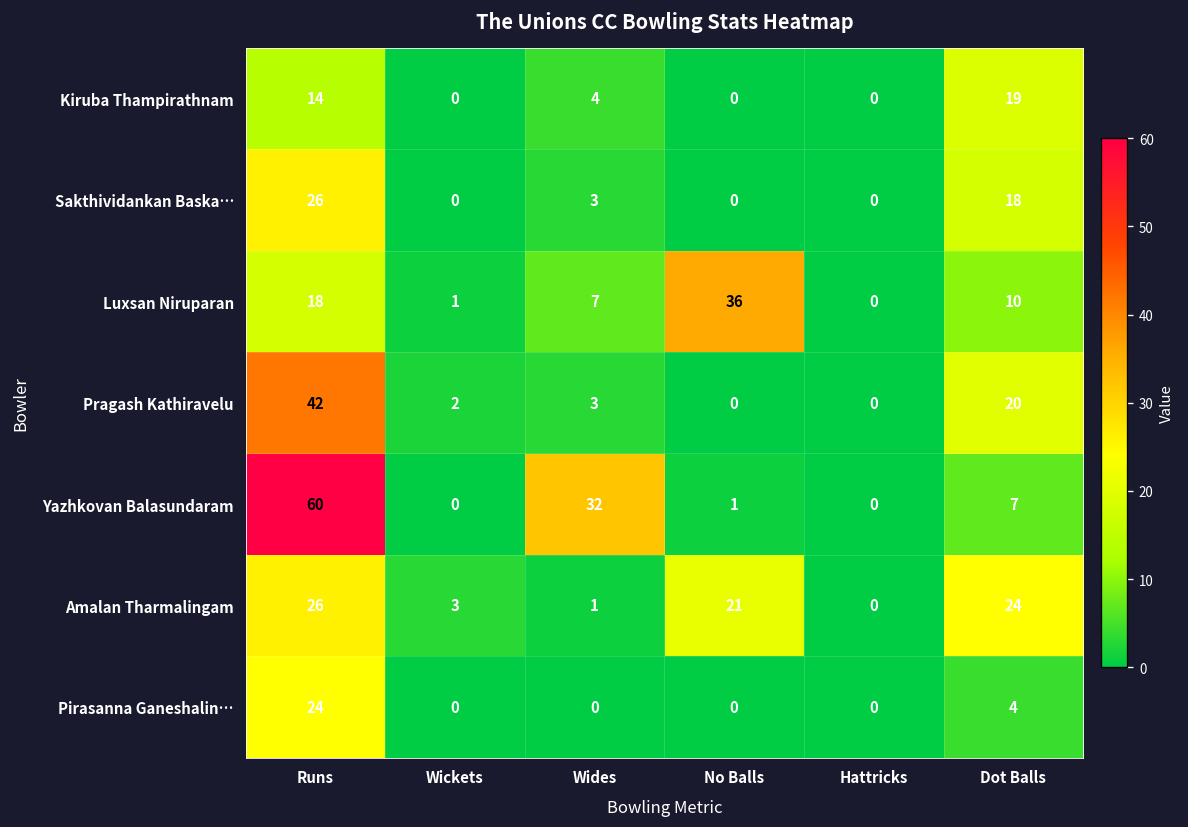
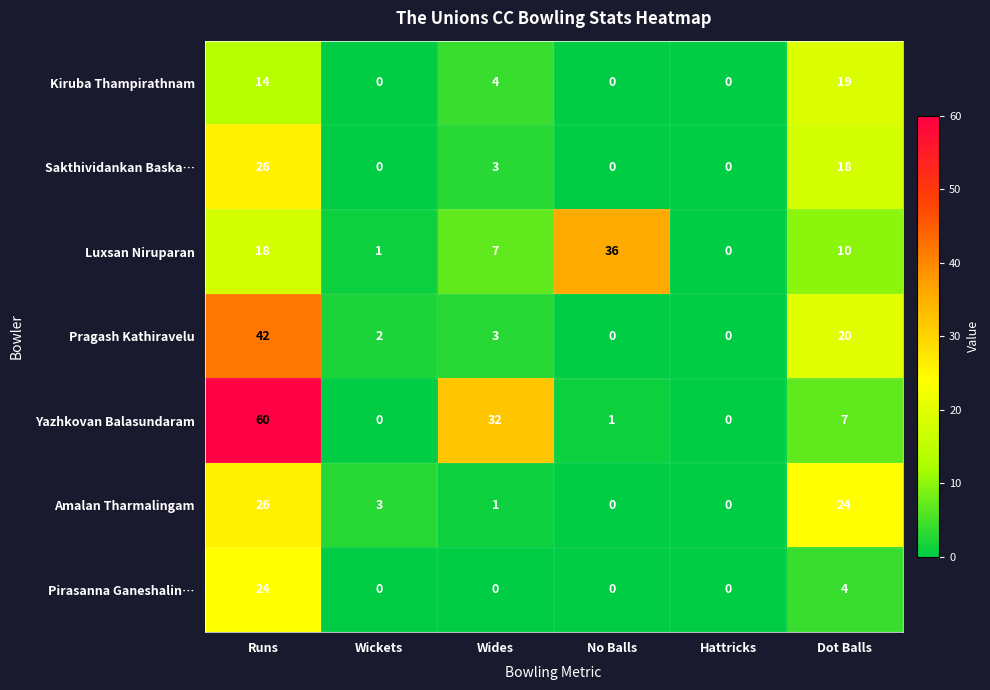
Amalan Tharmalingam, No Balls: 21 -> 0
